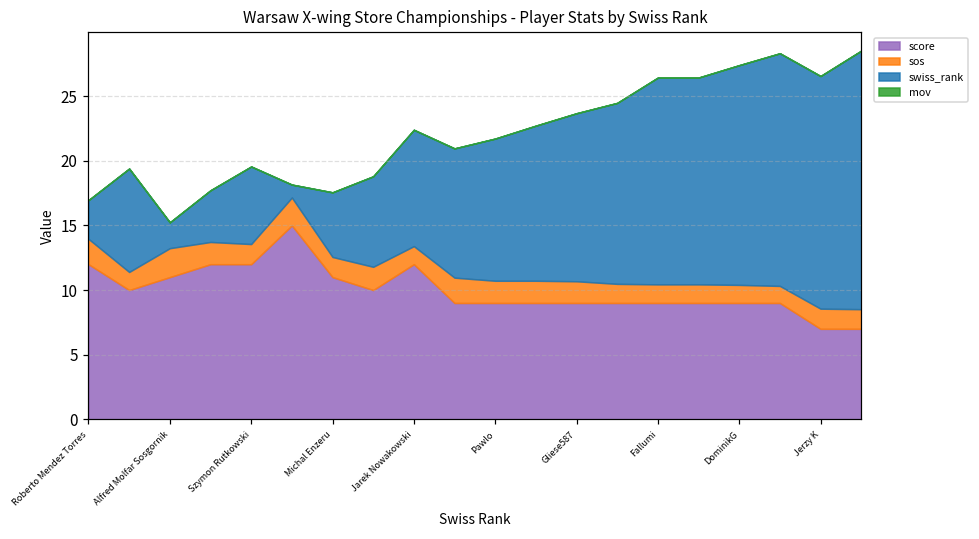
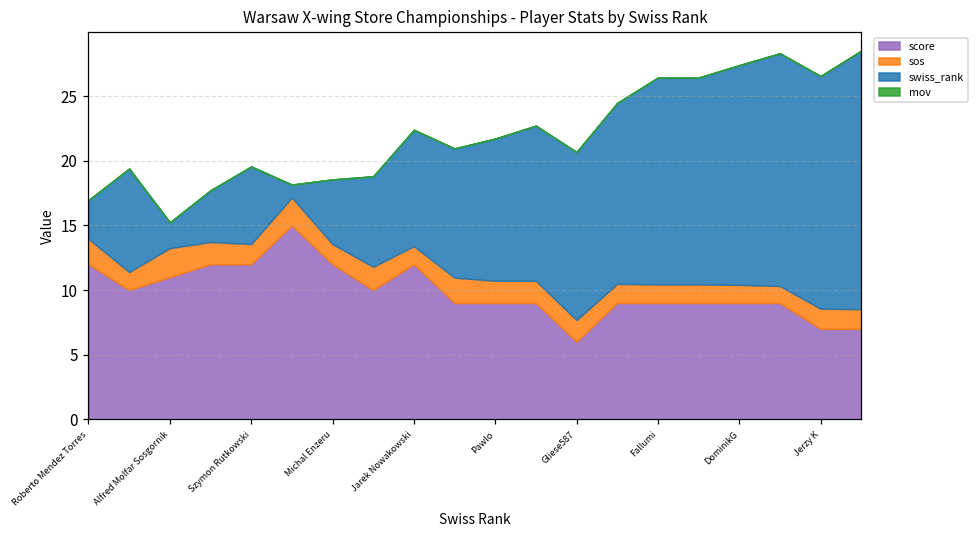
score, Michal Enzeru: 11 -> 12
score, Gliese587: 9 -> 6
